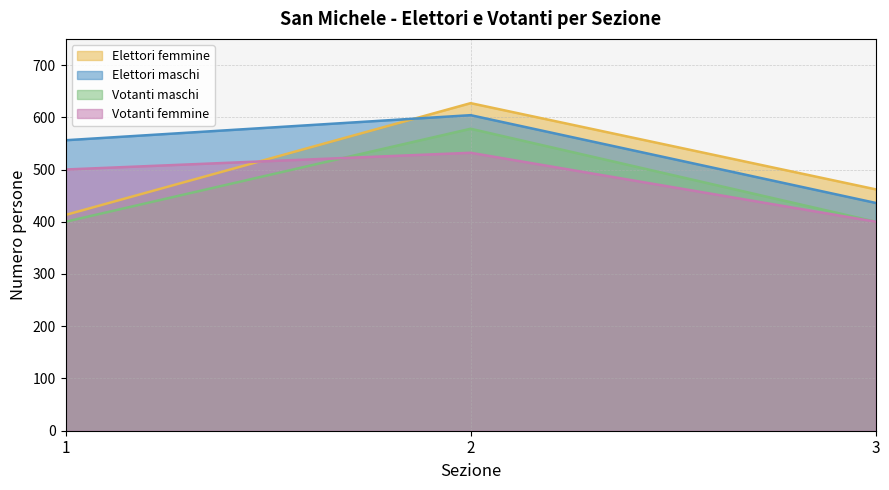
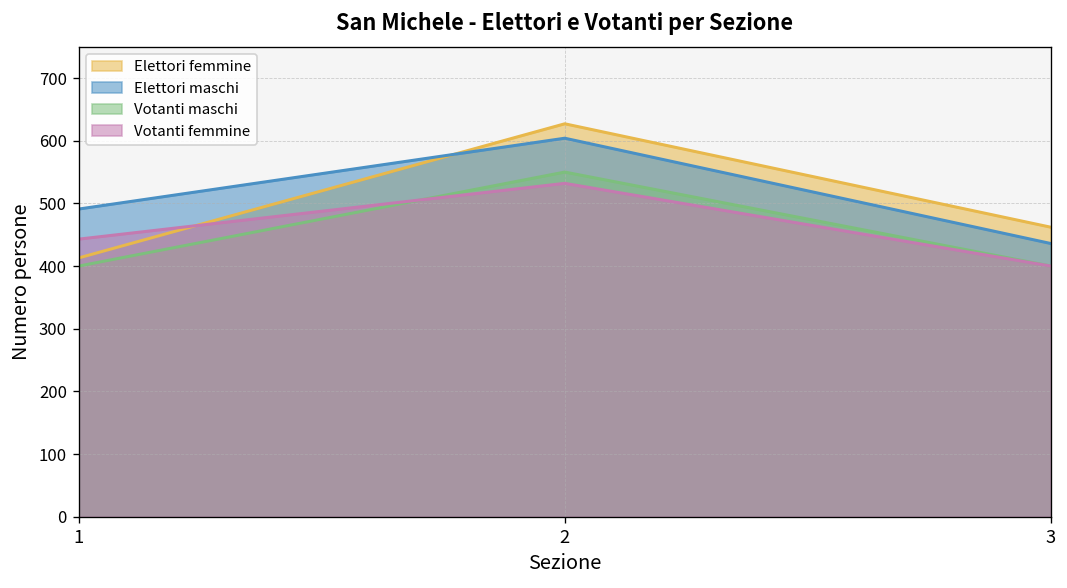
Elettori maschi, 1: 560 -> 490
Votanti femmine, 1: 500 -> 440
Votanti maschi, 2: 580 -> 550
